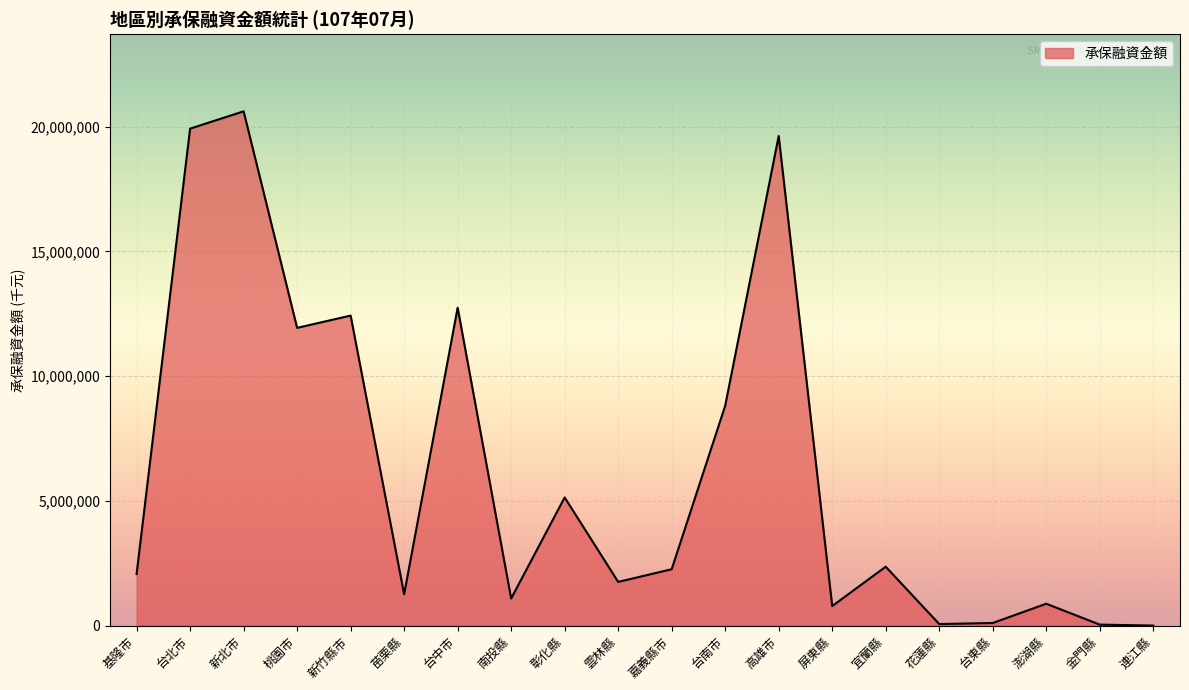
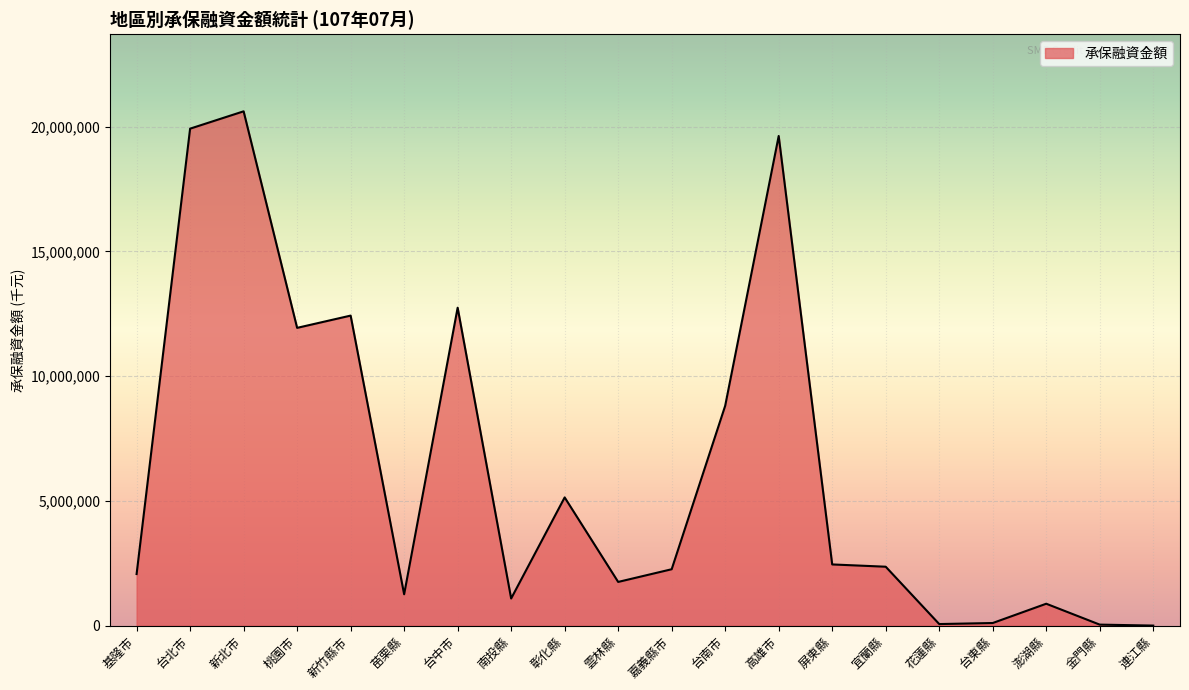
屏東縣: 800,000 -> 2,500,000
